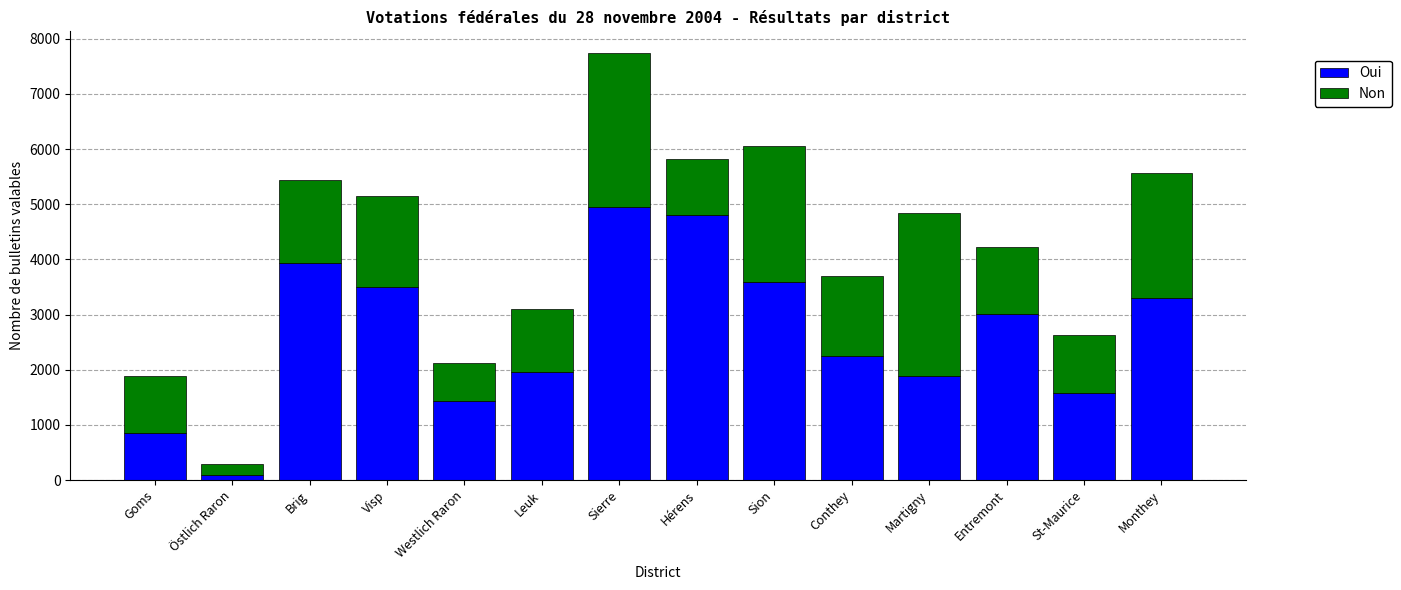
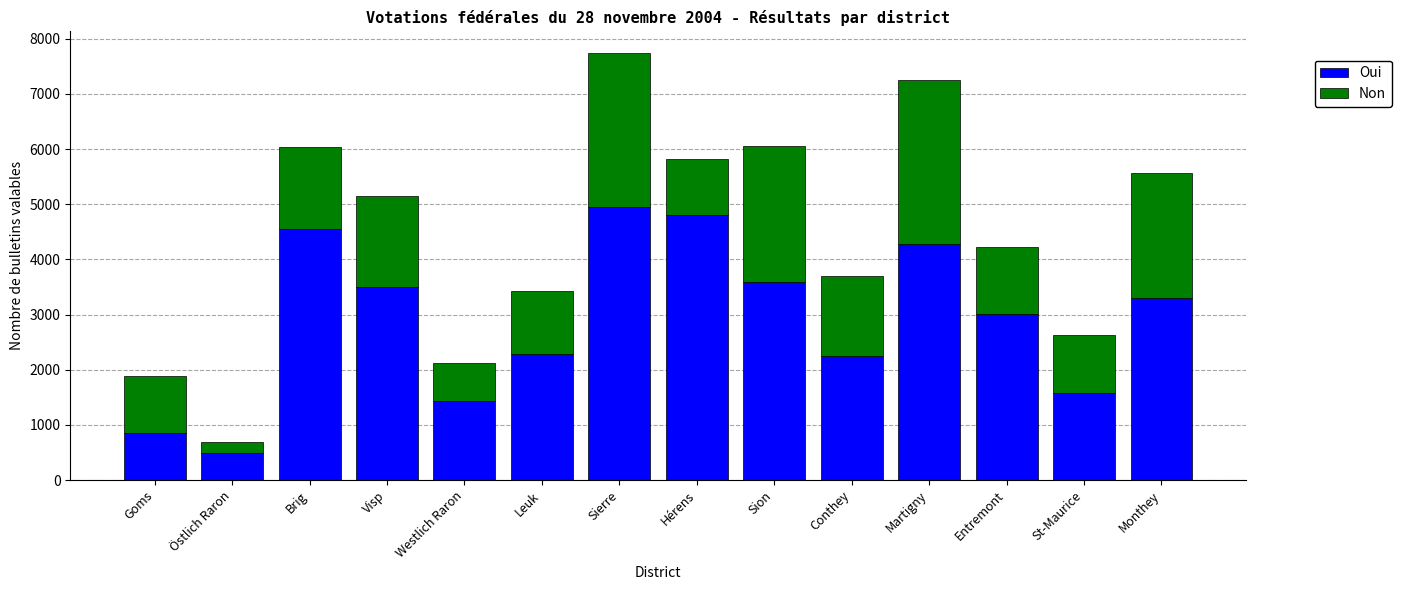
Oui, Östlich Raron: 100 -> 500
Oui, Brig: 3900 -> 4500
Oui, Leuk: 2000 -> 2300
Oui, Martigny: 1900 -> 4300
